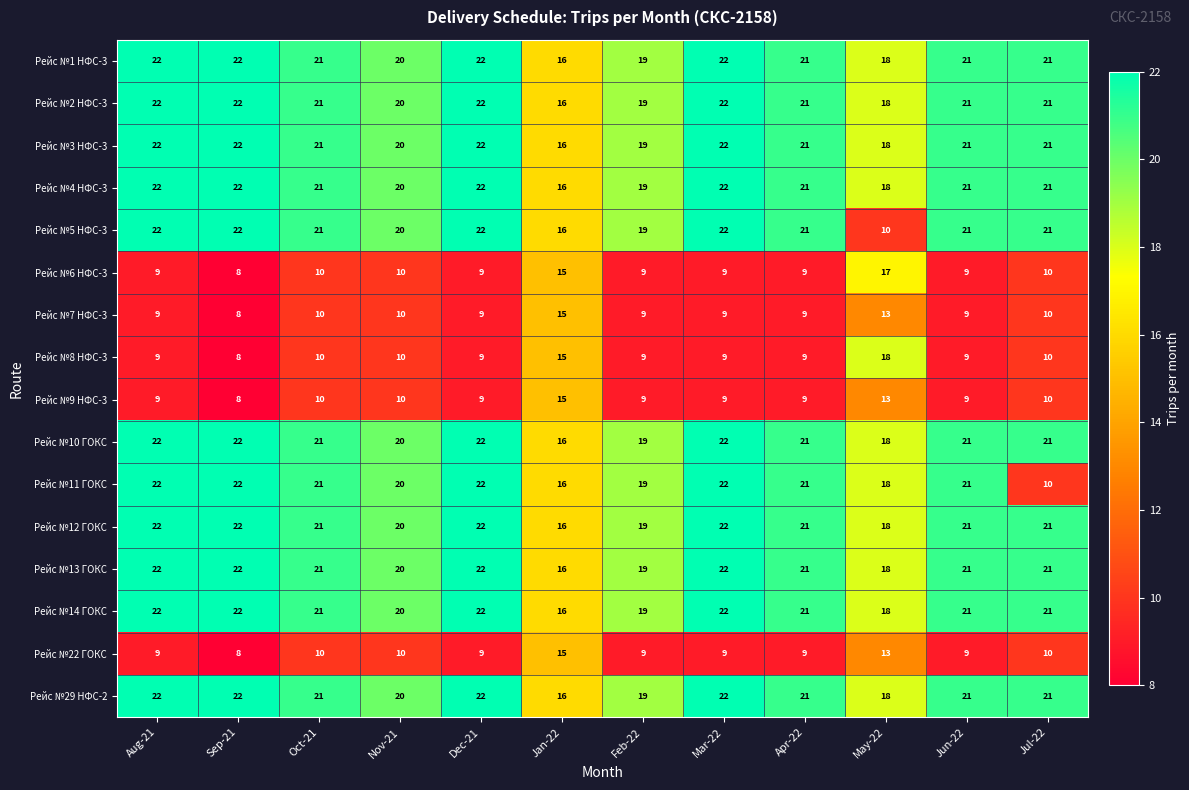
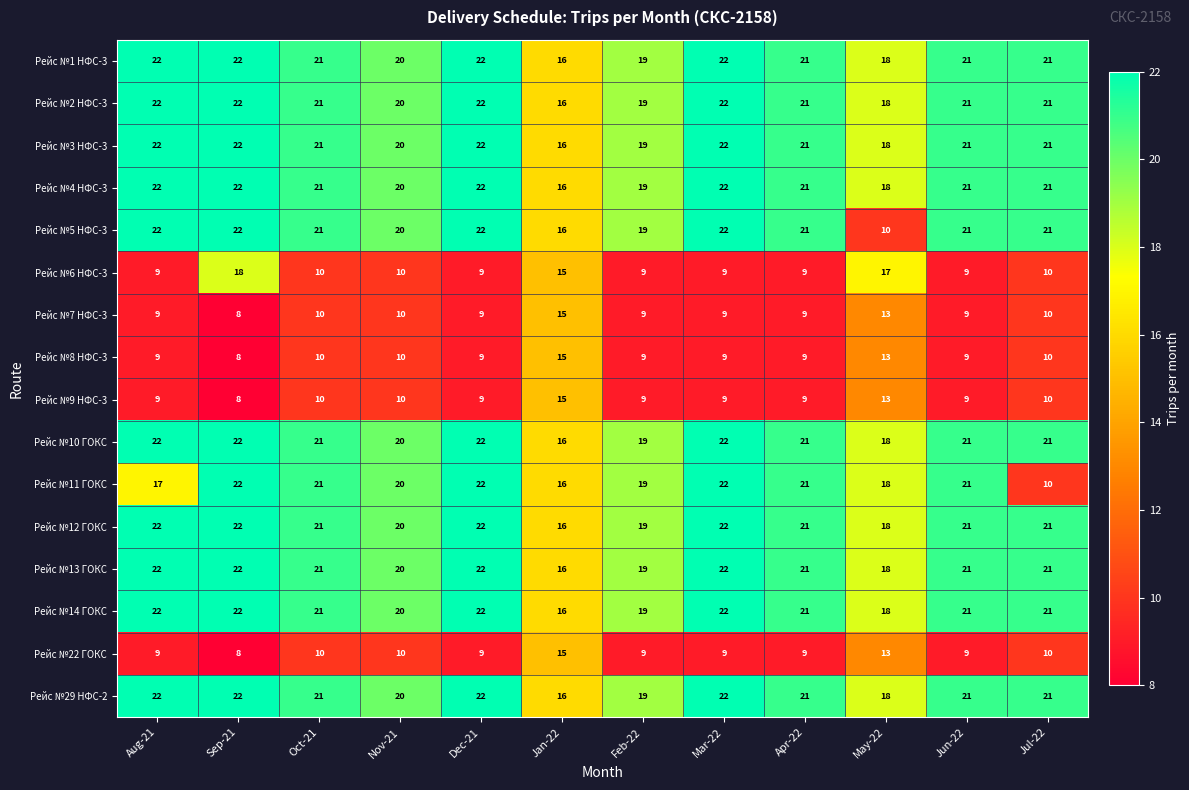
Рейс №6 НФС-3, Sep-21: 8 -> 18
Рейс №8 НФС-3, May-22: 18 -> 13
Рейс №11 ГОКС, Aug-21: 22 -> 17
